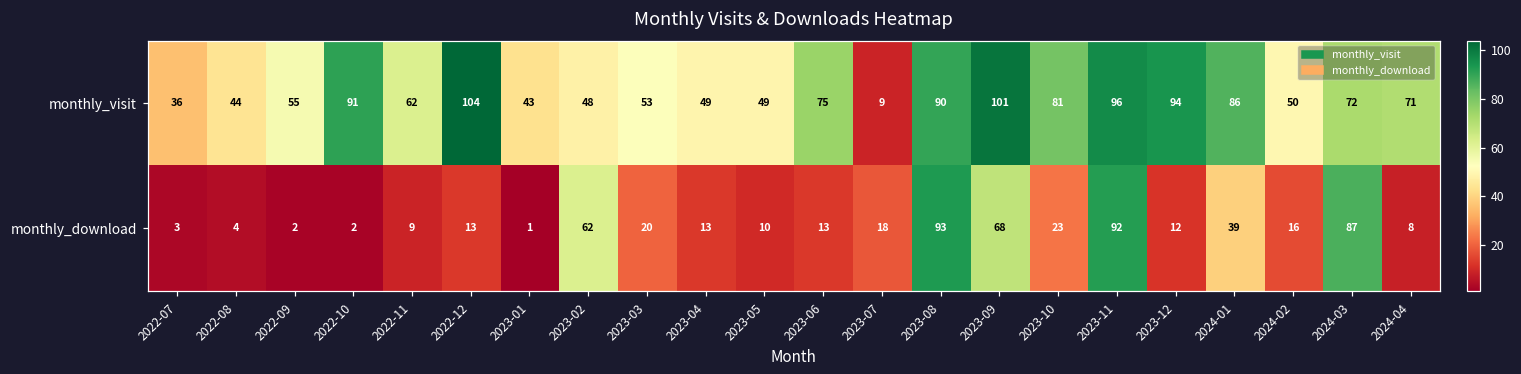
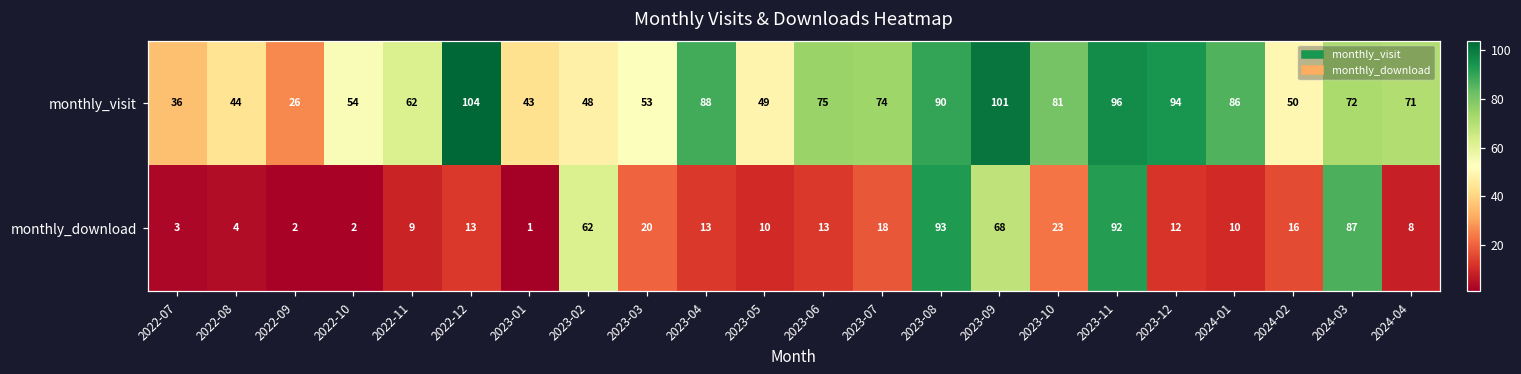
monthly_visit, 2022-09: 55 -> 26
monthly_visit, 2022-10: 91 -> 54
monthly_visit, 2023-04: 49 -> 88
monthly_visit, 2023-07: 9 -> 74
monthly_download, 2024-01: 39 -> 10
